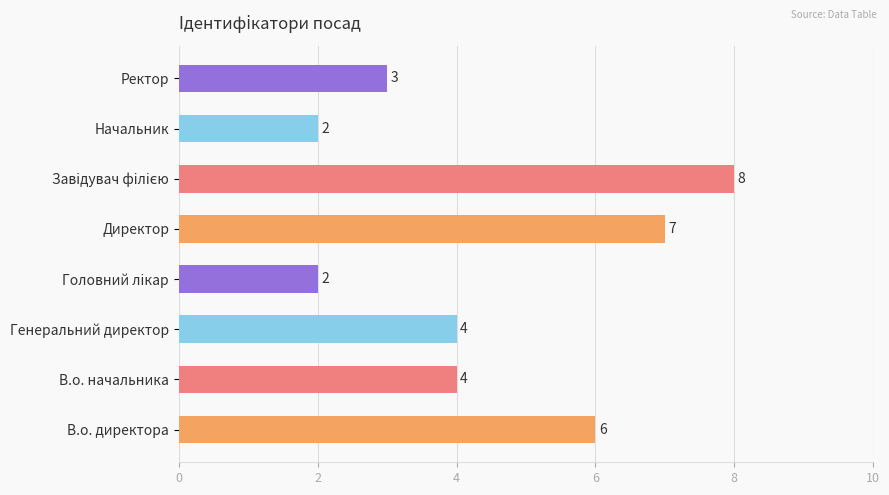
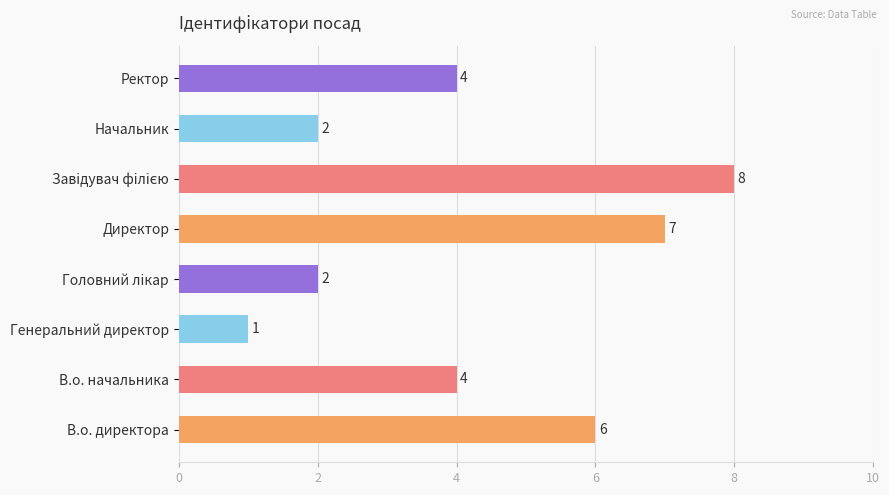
Ректор: 3 -> 4
Генеральний директор: 4 -> 1
